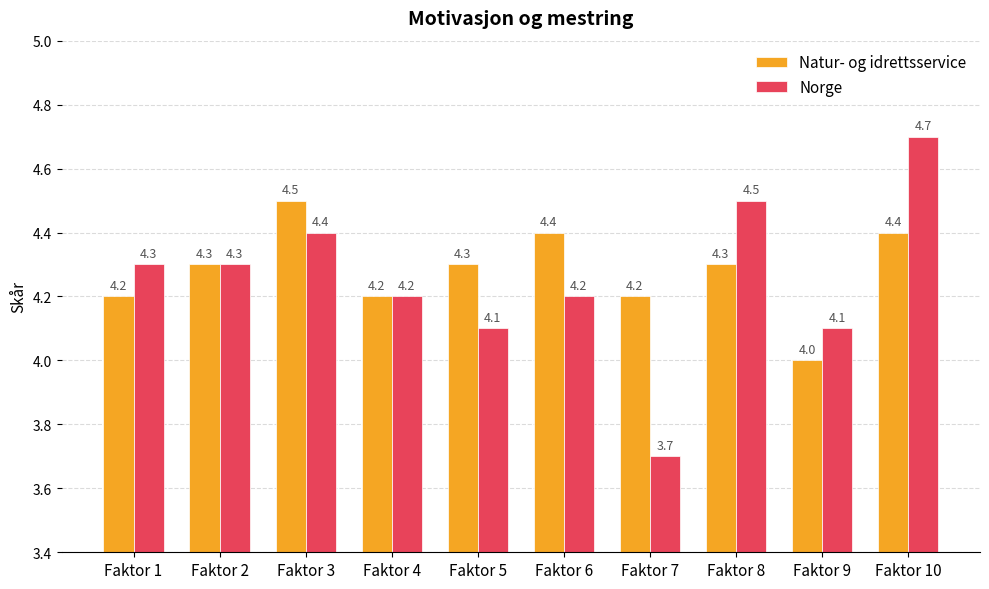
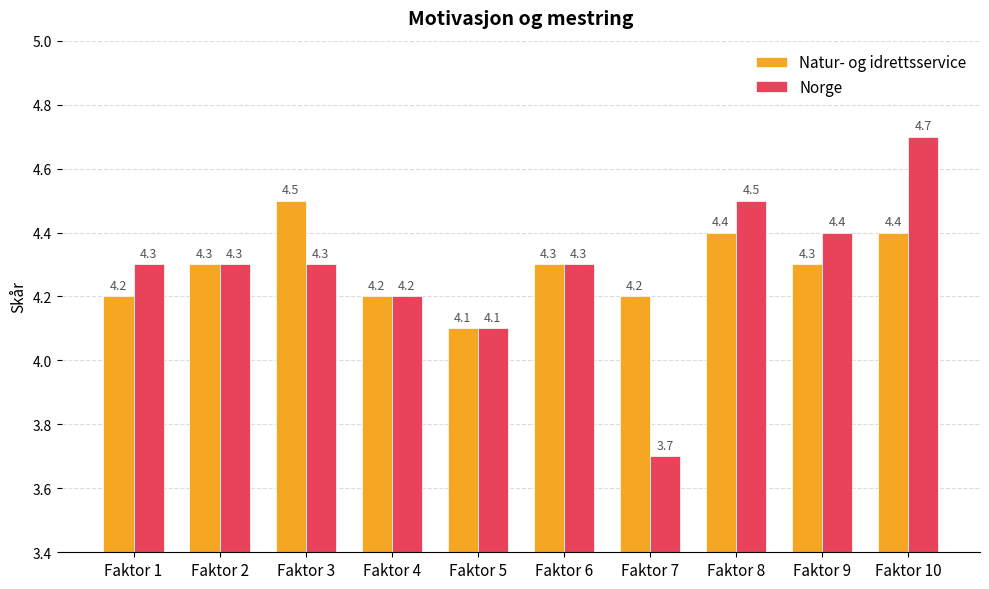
Norge, Faktor 3: 4.4 -> 4.3
Natur- og idrettsservice, Faktor 5: 4.3 -> 4.1
Natur- og idrettsservice, Faktor 6: 4.4 -> 4.3
Norge, Faktor 6: 4.2 -> 4.3
Natur- og idrettsservice, Faktor 8: 4.3 -> 4.4
Natur- og idrettsservice, Faktor 9: 4.0 -> 4.3
Norge, Faktor 9: 4.1 -> 4.4
